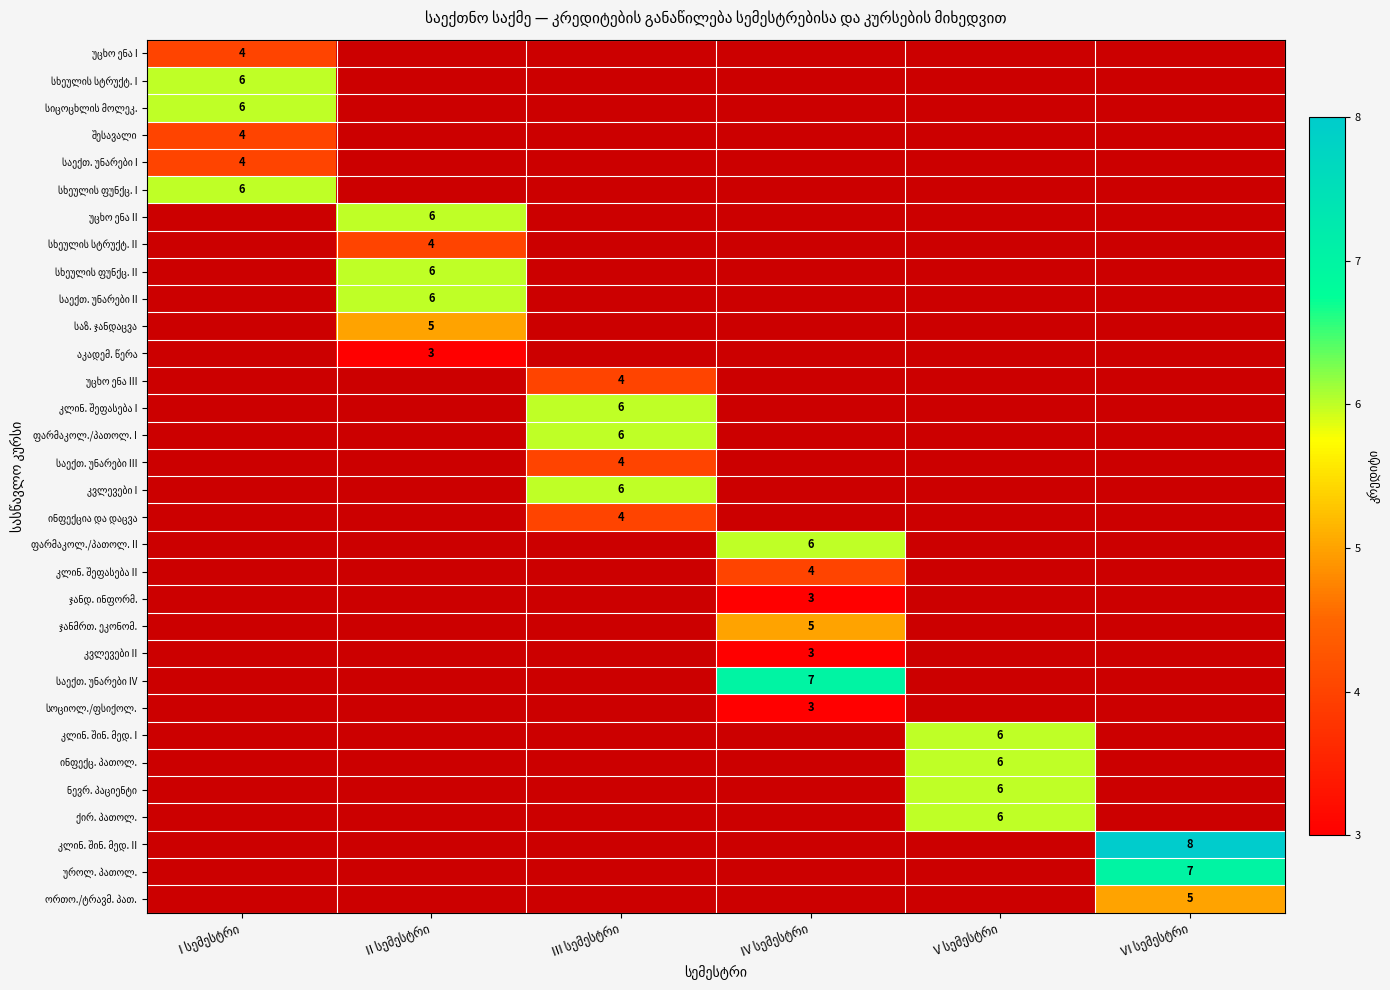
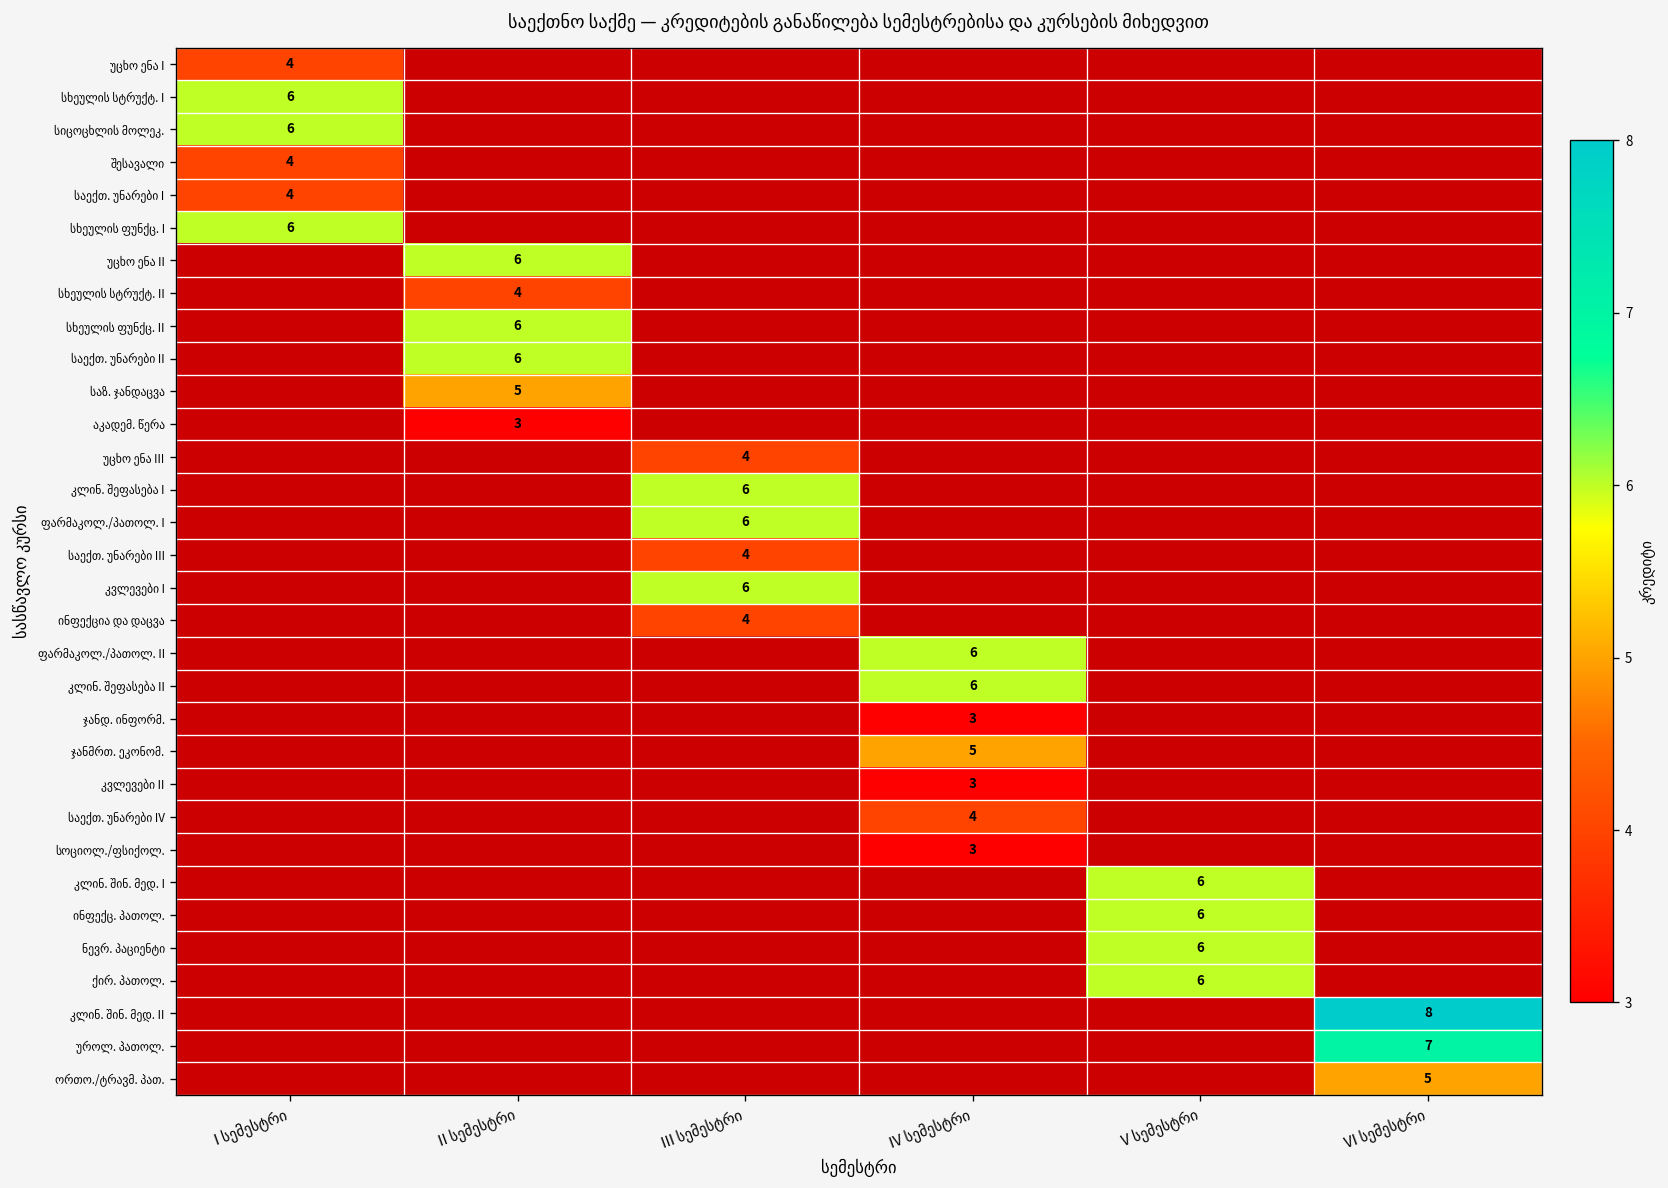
კლინ. შეფასება II, IV სემესტრი: 4 -> 6
საექთ. უნარები IV, IV სემესტრი: 7 -> 4
